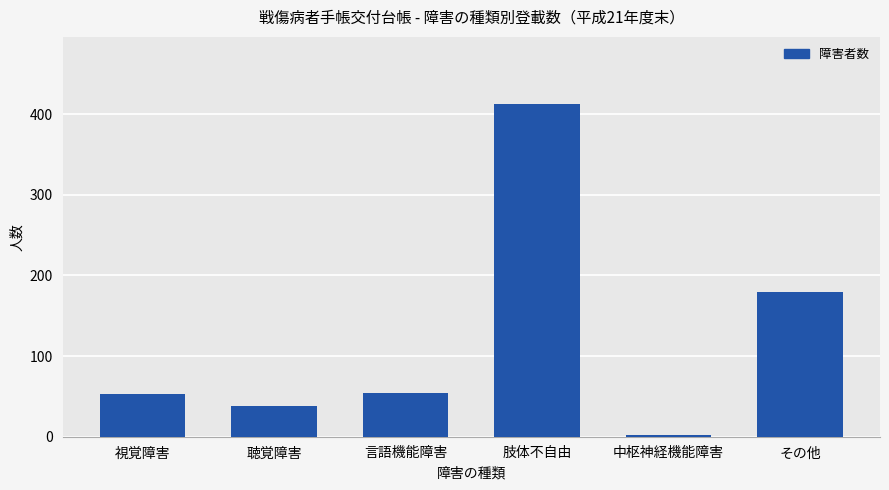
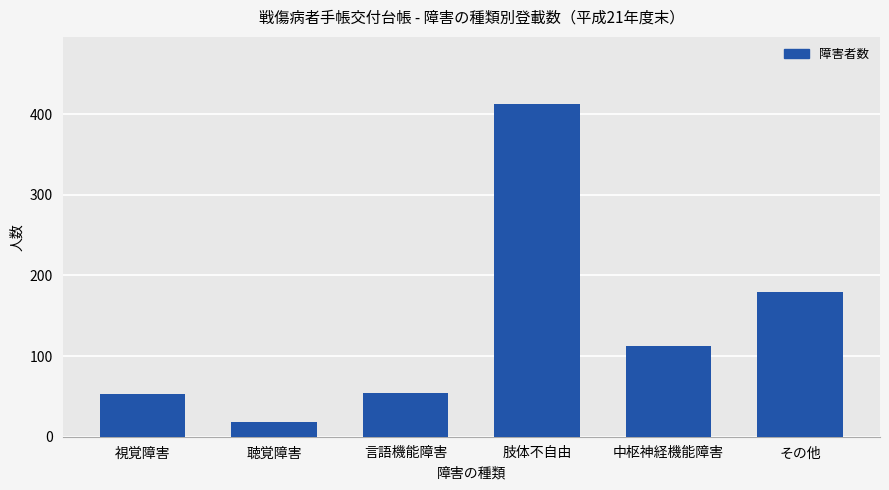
聴覚障害: 40 -> 20
中枢神経機能障害: 0 -> 110
